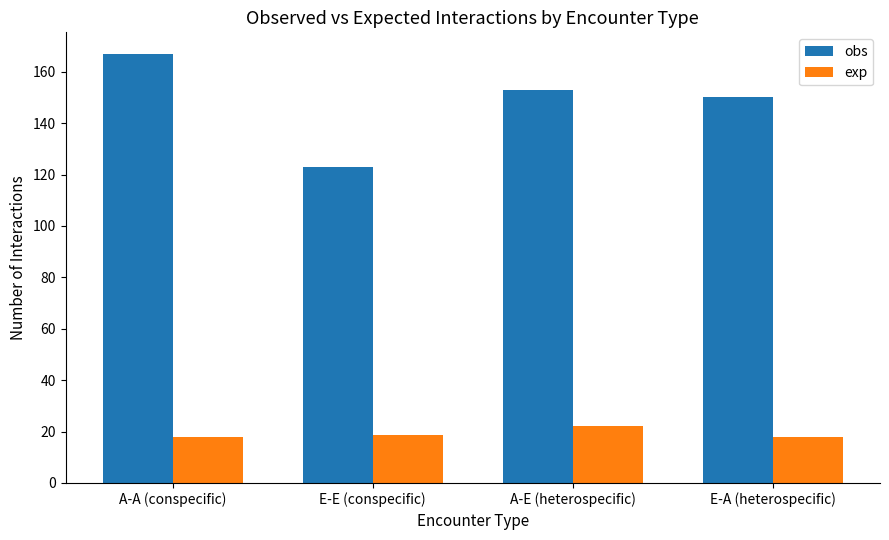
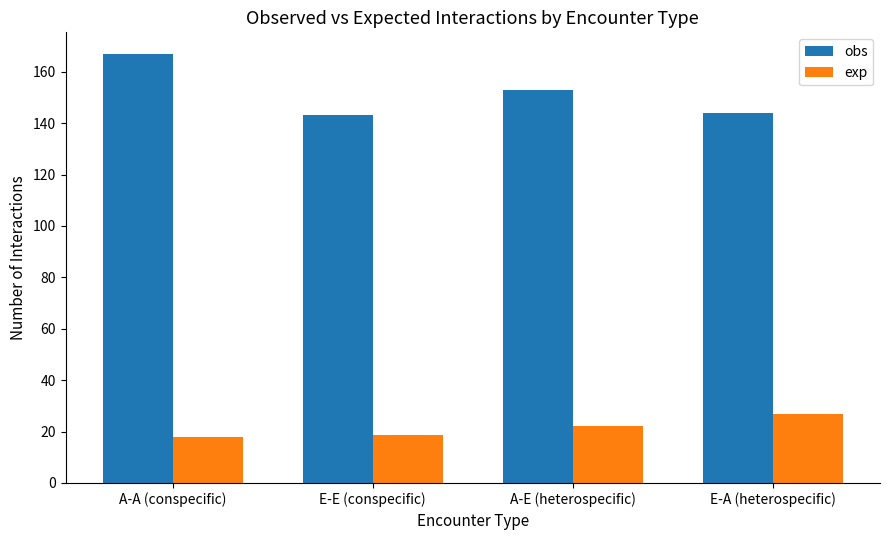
obs, E-E (conspecific): 123 -> 143
obs, E-A (heterospecific): 150 -> 144
exp, E-A (heterospecific): 18 -> 27
